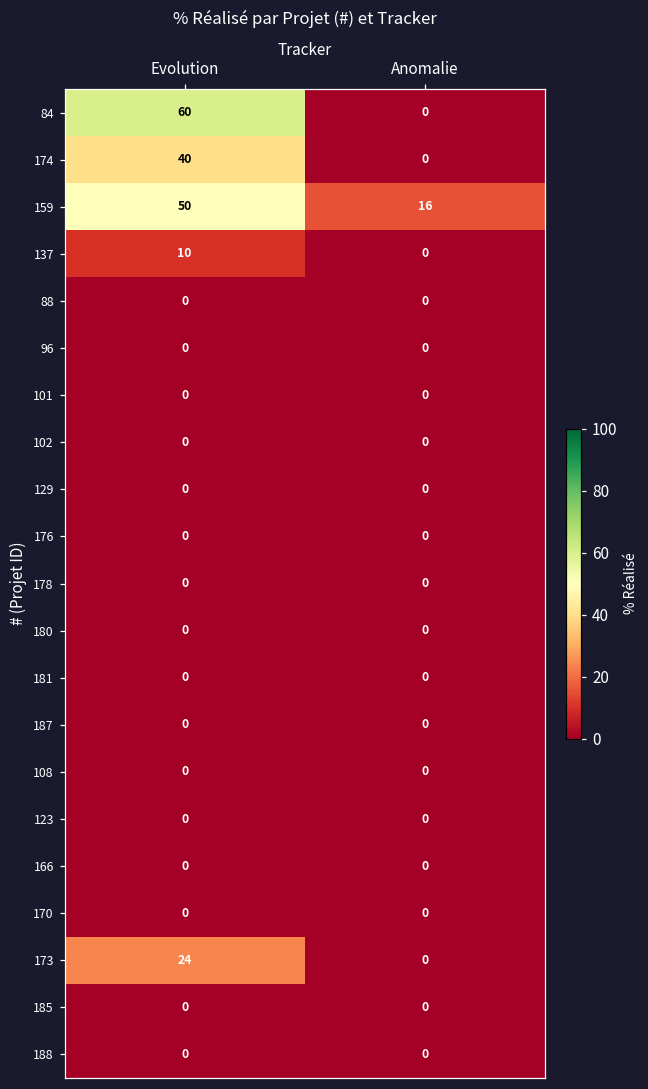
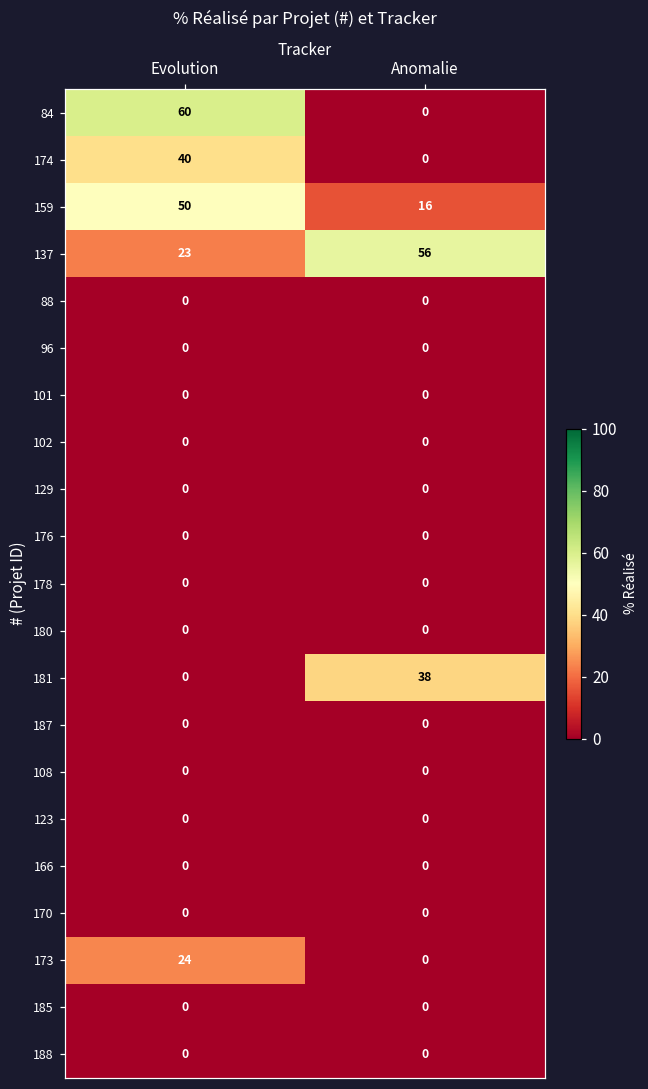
137, Evolution: 10 -> 23
137, Anomalie: 0 -> 56
181, Anomalie: 0 -> 38
